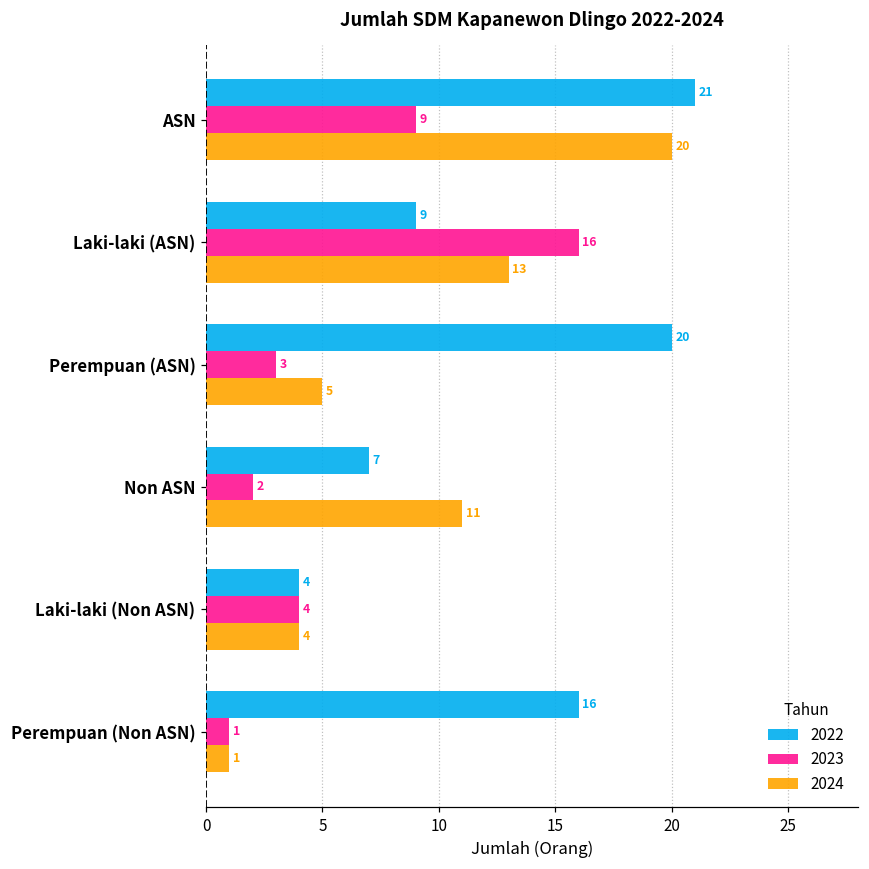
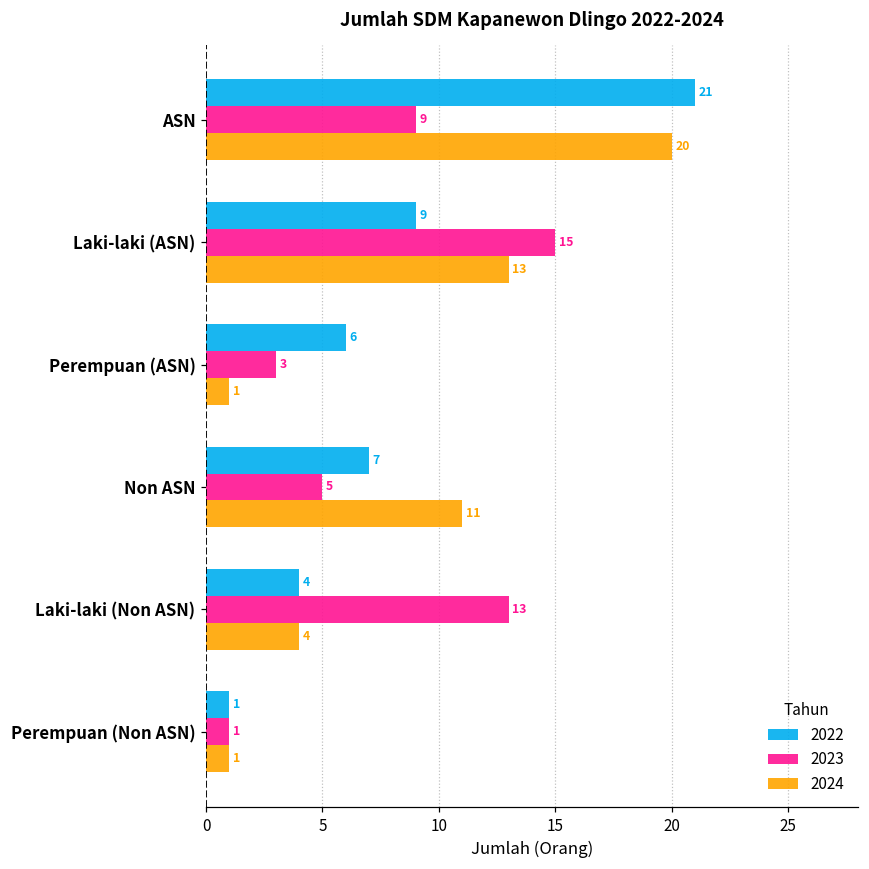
2023, Laki-laki (ASN): 16 -> 15
2022, Perempuan (ASN): 20 -> 6
2024, Perempuan (ASN): 5 -> 1
2023, Non ASN: 2 -> 5
2023, Laki-laki (Non ASN): 4 -> 13
2022, Perempuan (Non ASN): 16 -> 1
